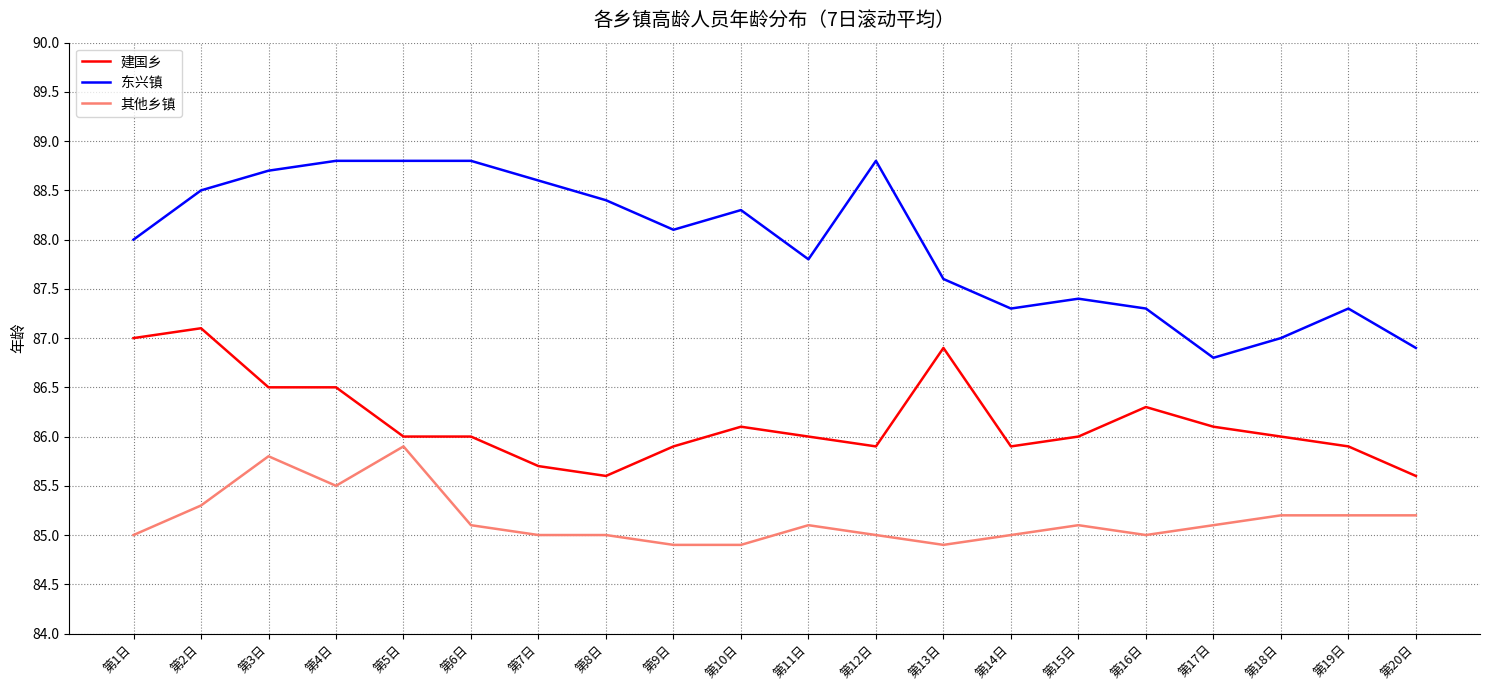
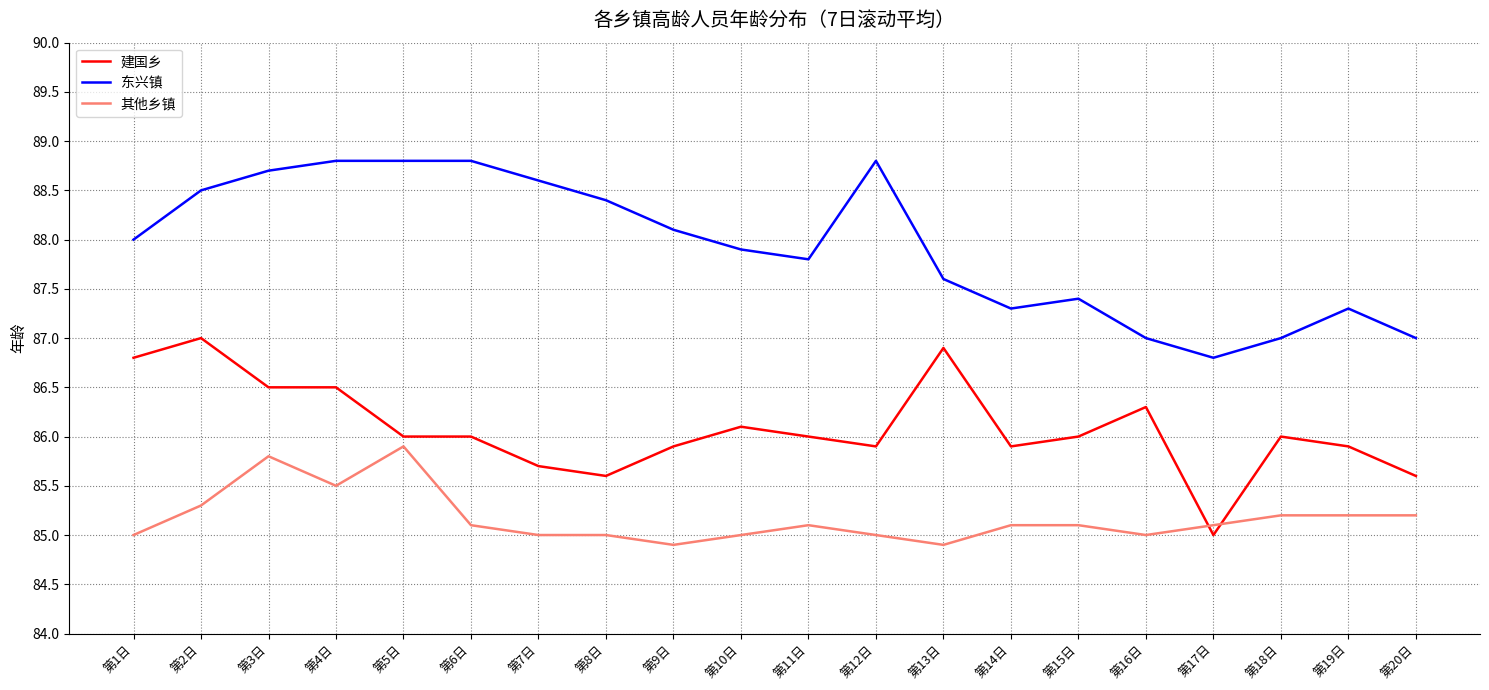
建国乡, 第1日: 87.0 -> 86.8
建国乡, 第2日: 87.1 -> 87.0
东兴镇, 第10日: 88.3 -> 87.9
其他乡镇, 第10日: 84.9 -> 85.0
其他乡镇, 第14日: 85.0 -> 85.1
东兴镇, 第16日: 87.3 -> 87.0
建国乡, 第17日: 86.1 -> 85.0
东兴镇, 第20日: 86.9 -> 87.0
